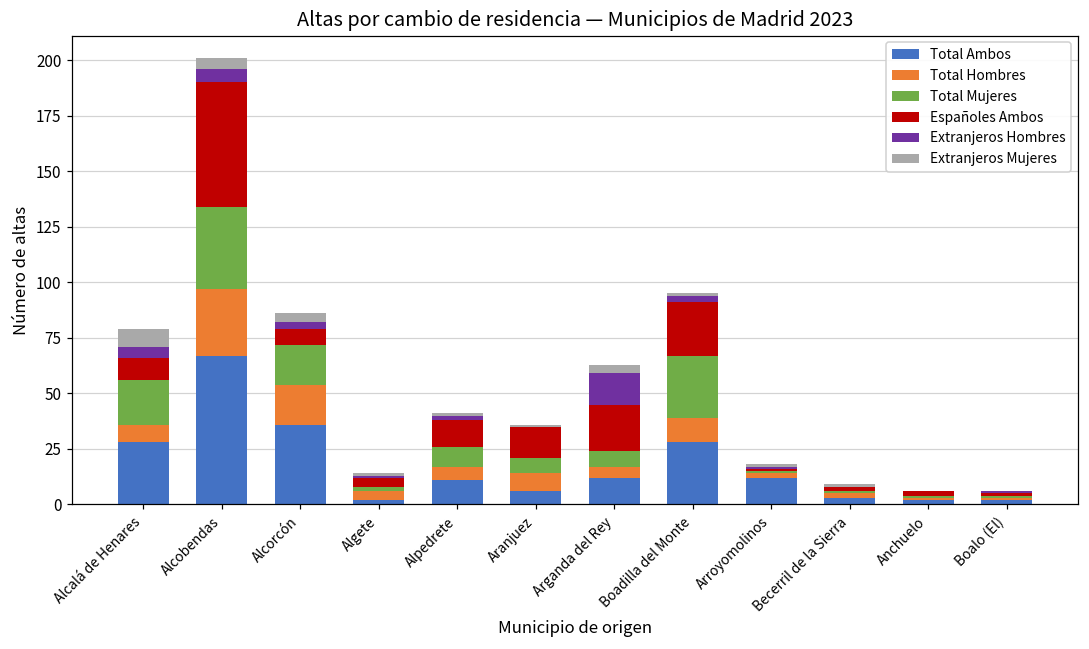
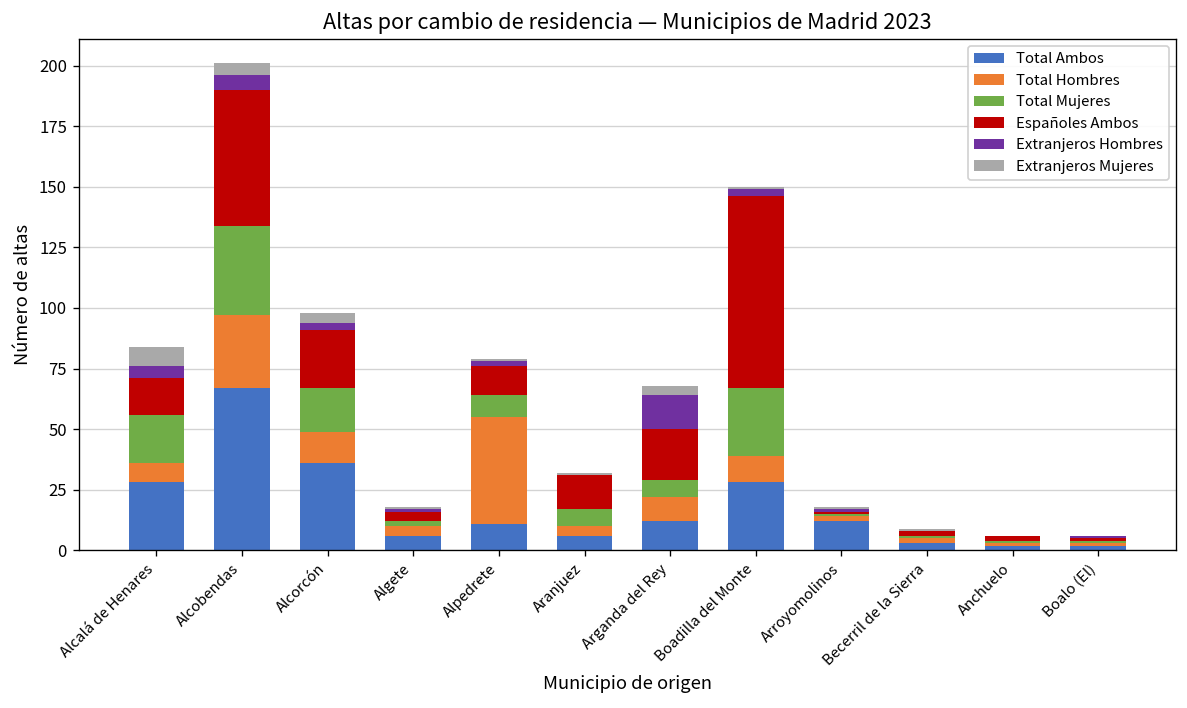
Españoles Ambos, Alcalá de Henares: 10 -> 15
Total Hombres, Alcorcón: 18 -> 13
Españoles Ambos, Alcorcón: 7 -> 24
Total Ambos, Algete: 2 -> 6
Total Hombres, Alpedrete: 6 -> 44
Total Hombres, Aranjuez: 8 -> 4
Total Hombres, Arganda del Rey: 5 -> 10
Españoles Ambos, Boadilla del Monte: 24 -> 79
